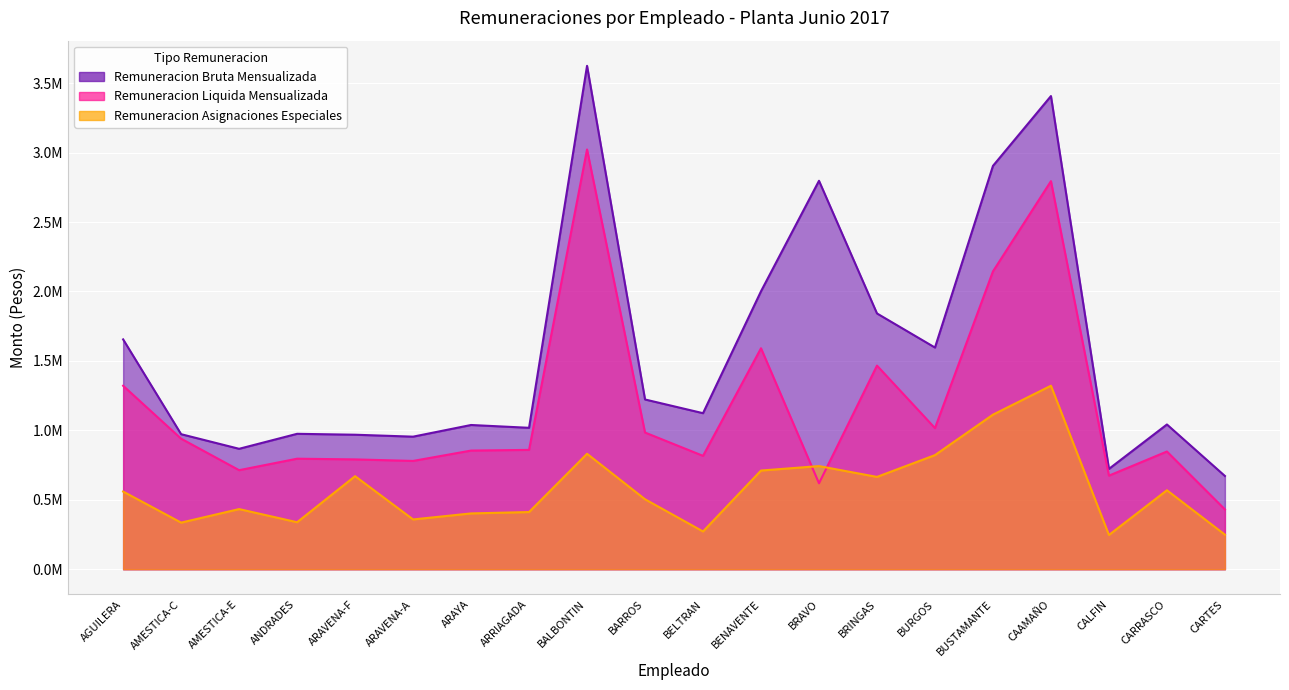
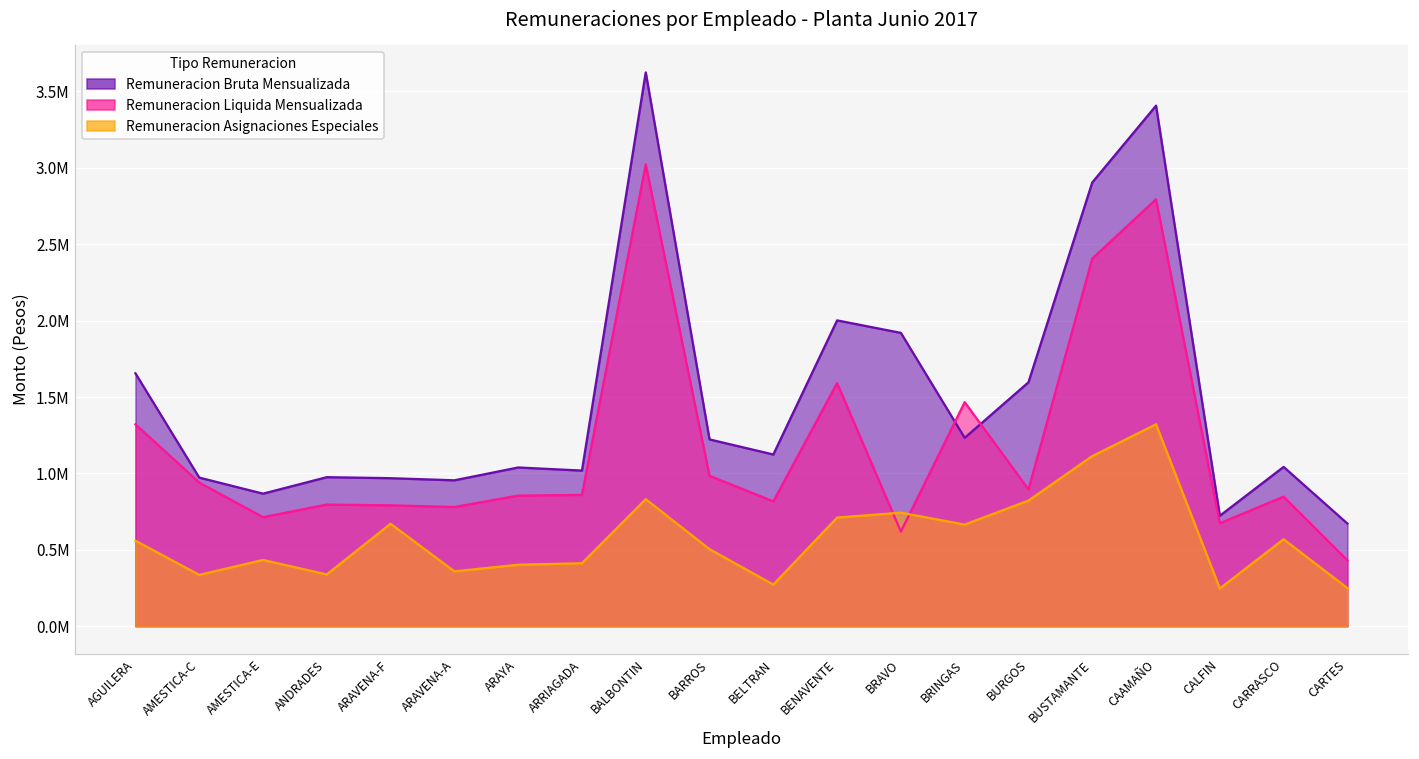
Remuneracion Bruta Mensualizada, BRAVO: 2800000 -> 1920000
Remuneracion Bruta Mensualizada, BRINGAS: 1840000 -> 1230000
Remuneracion Liquida Mensualizada, BURGOS: 1020000 -> 900000
Remuneracion Liquida Mensualizada, BUSTAMANTE: 2140000 -> 2410000
